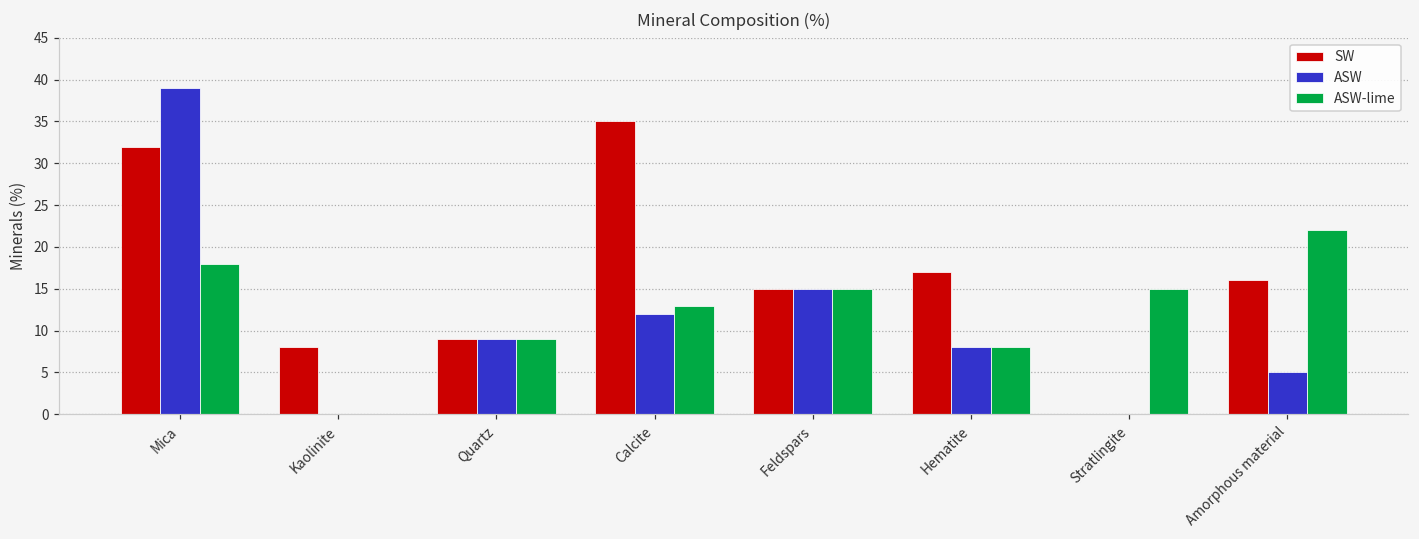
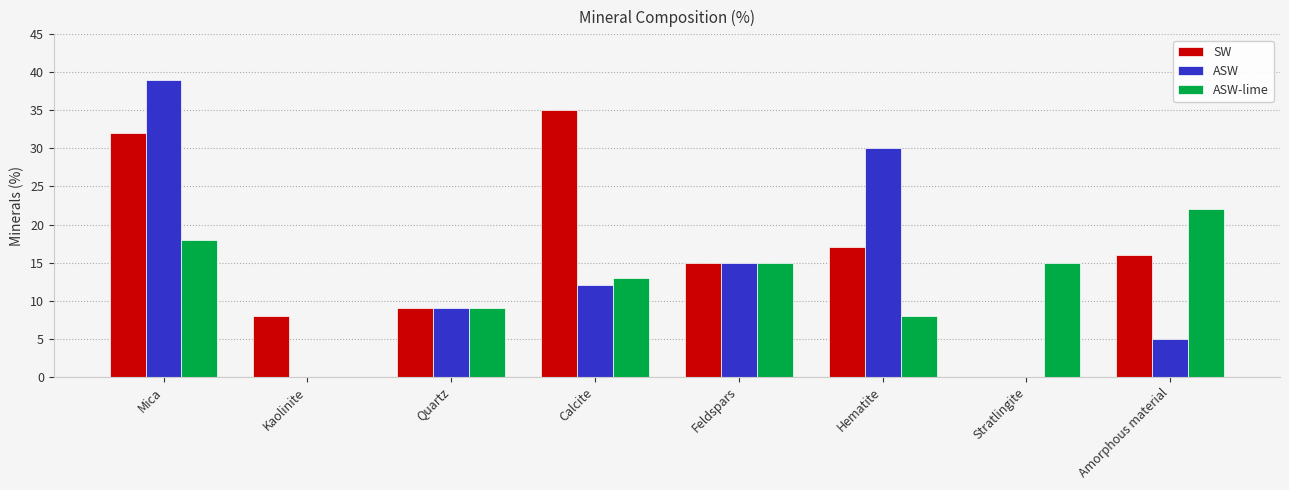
ASW, Hematite: 8 -> 30
